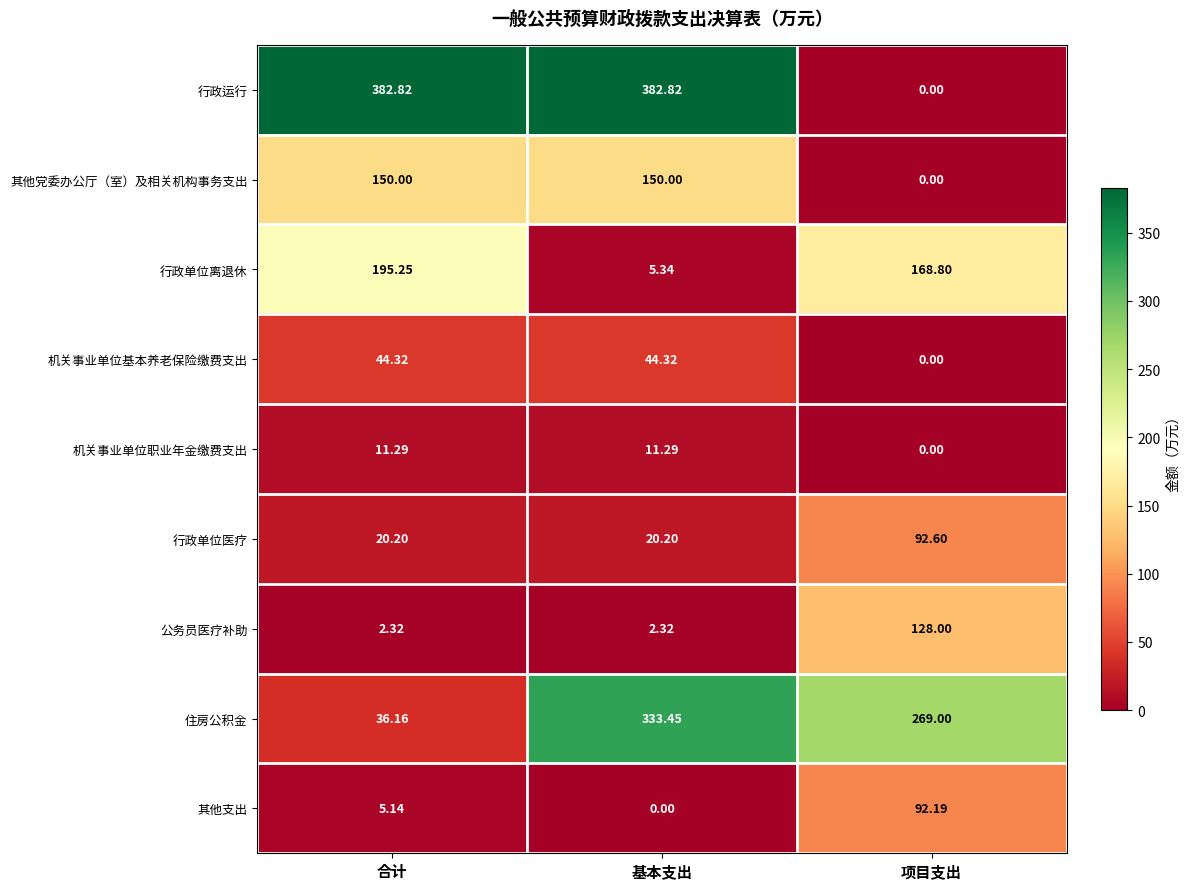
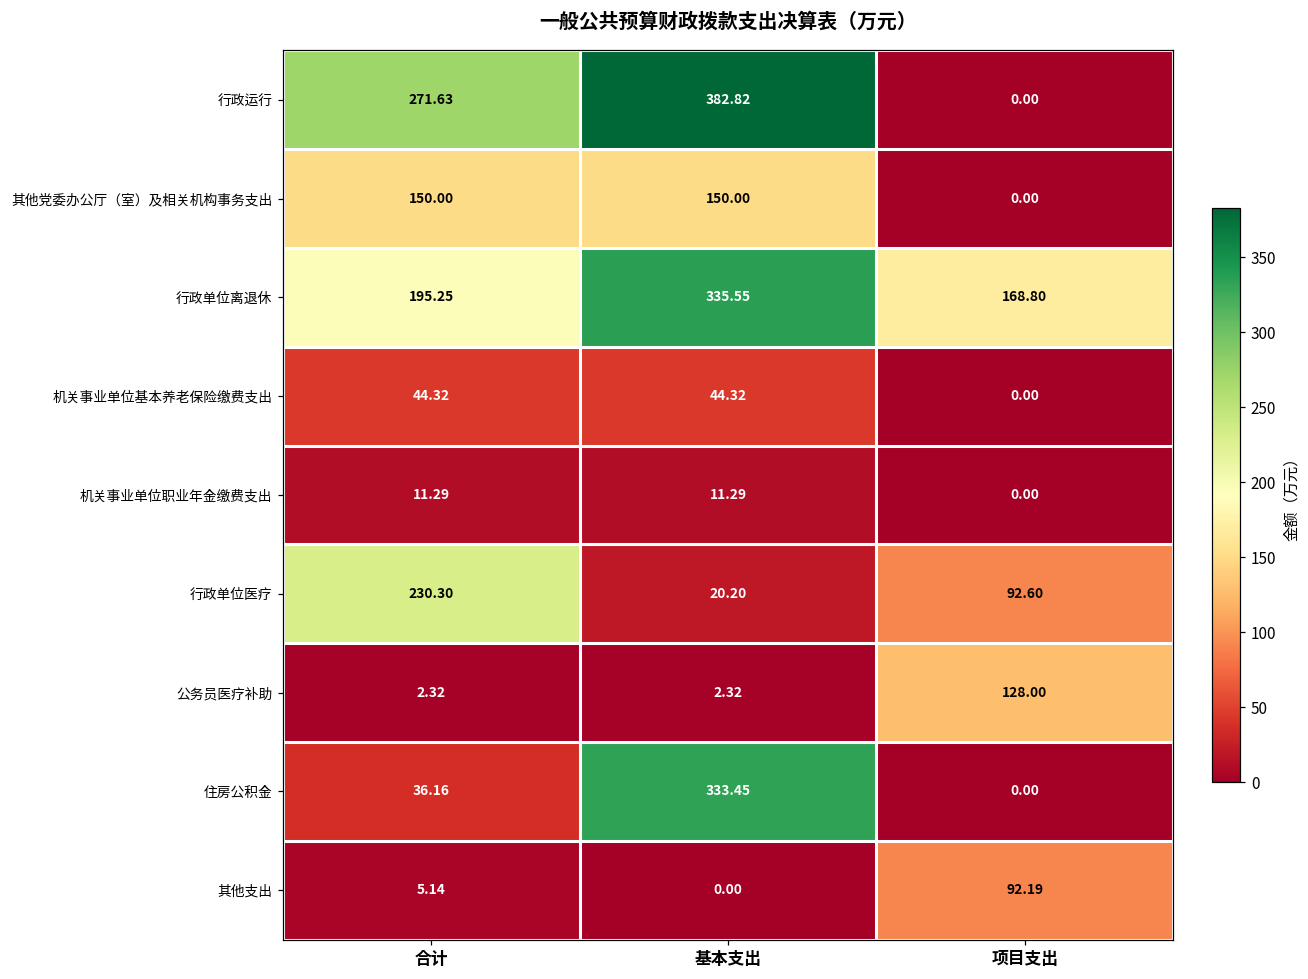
行政运行, 合计: 382.82 -> 271.63
行政单位离退休, 基本支出: 5.34 -> 335.55
行政单位医疗, 合计: 20.20 -> 230.30
住房公积金, 项目支出: 269.00 -> 0.00
